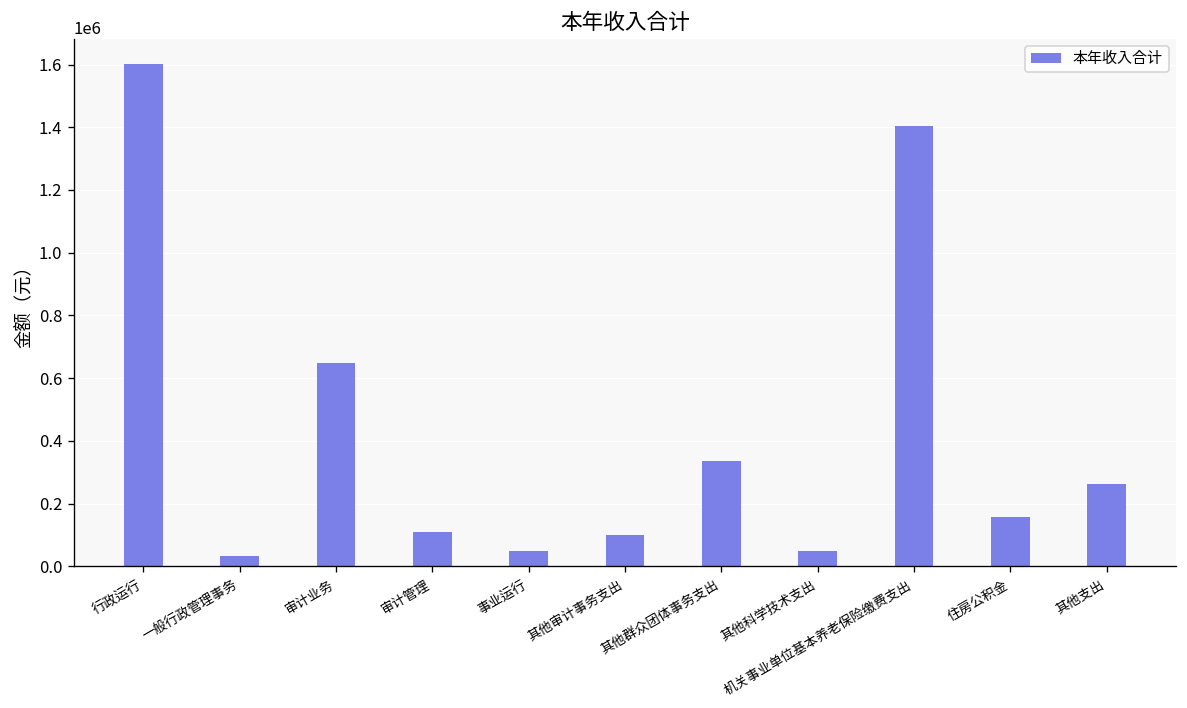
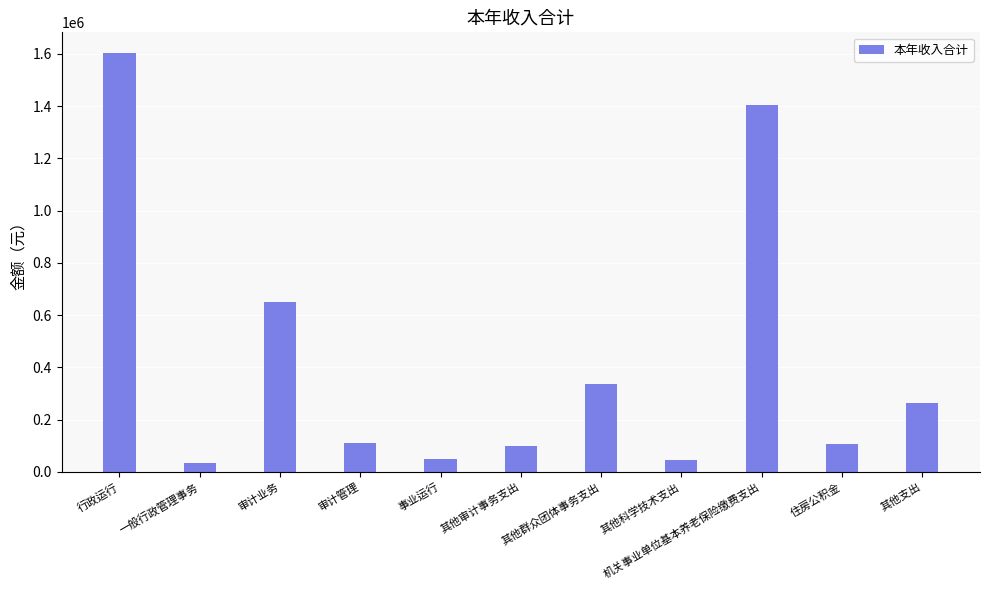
住房公积金: 160000 -> 110000
